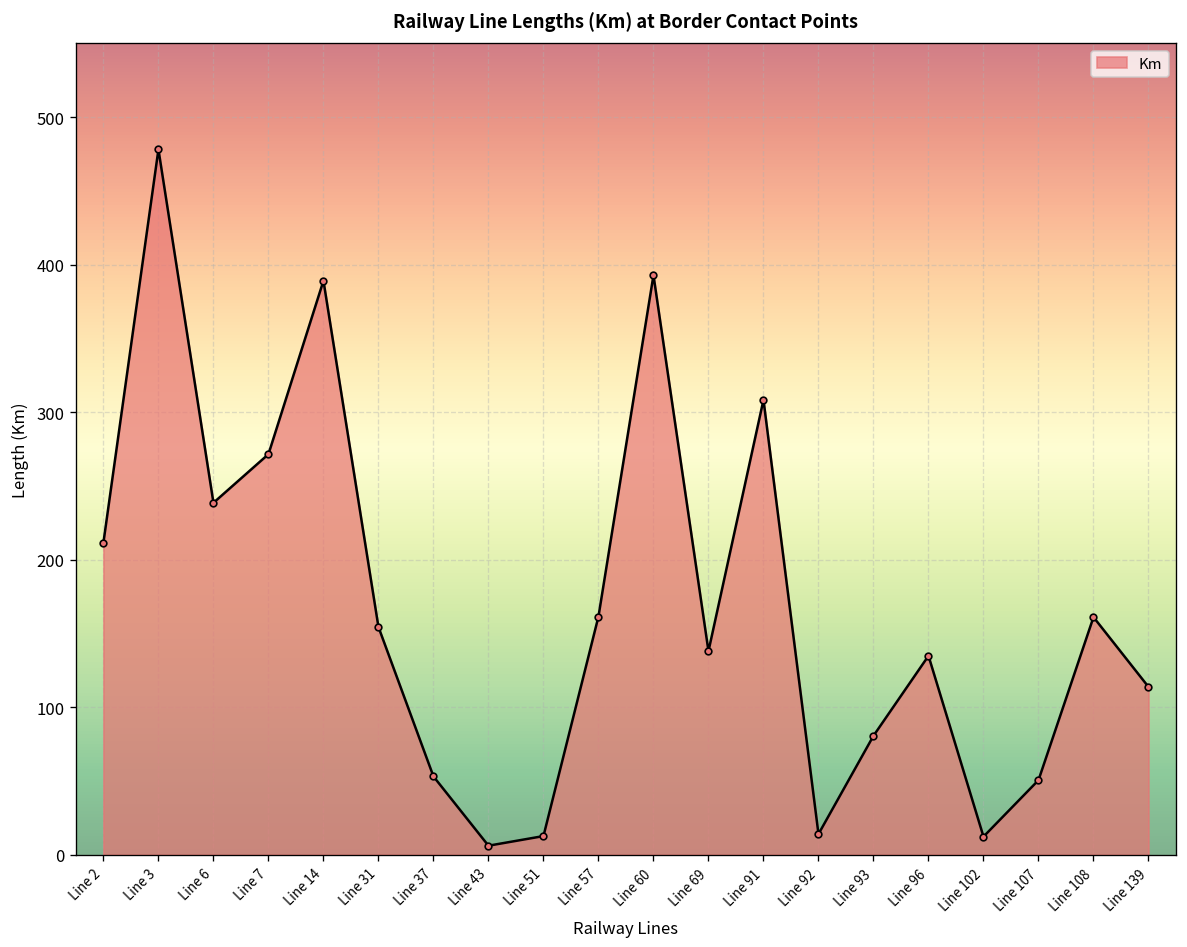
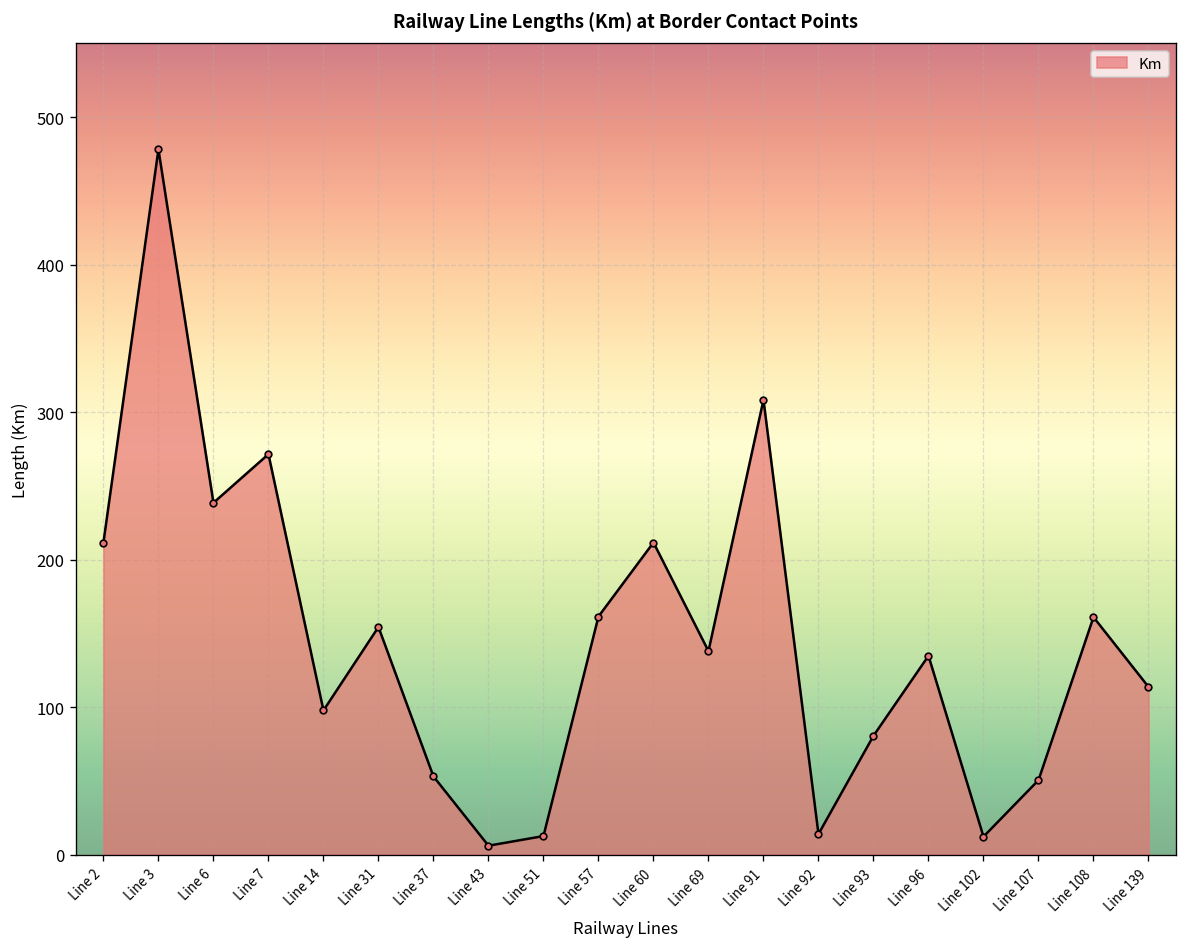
Line 14: 389 -> 98
Line 60: 393 -> 212
